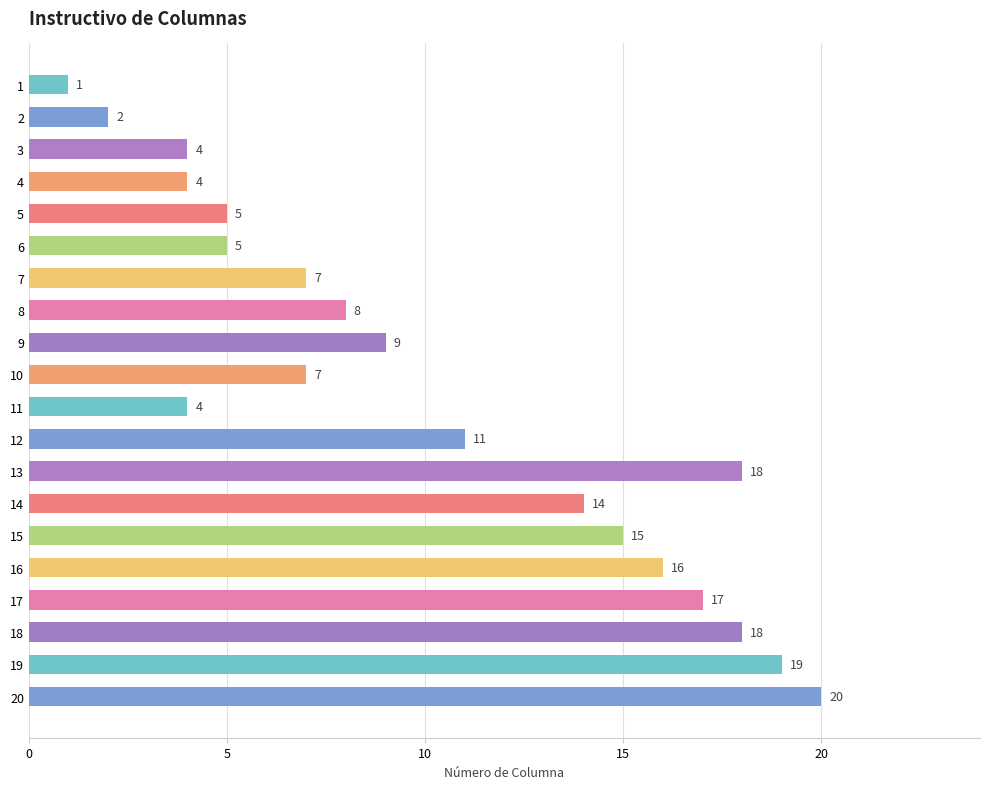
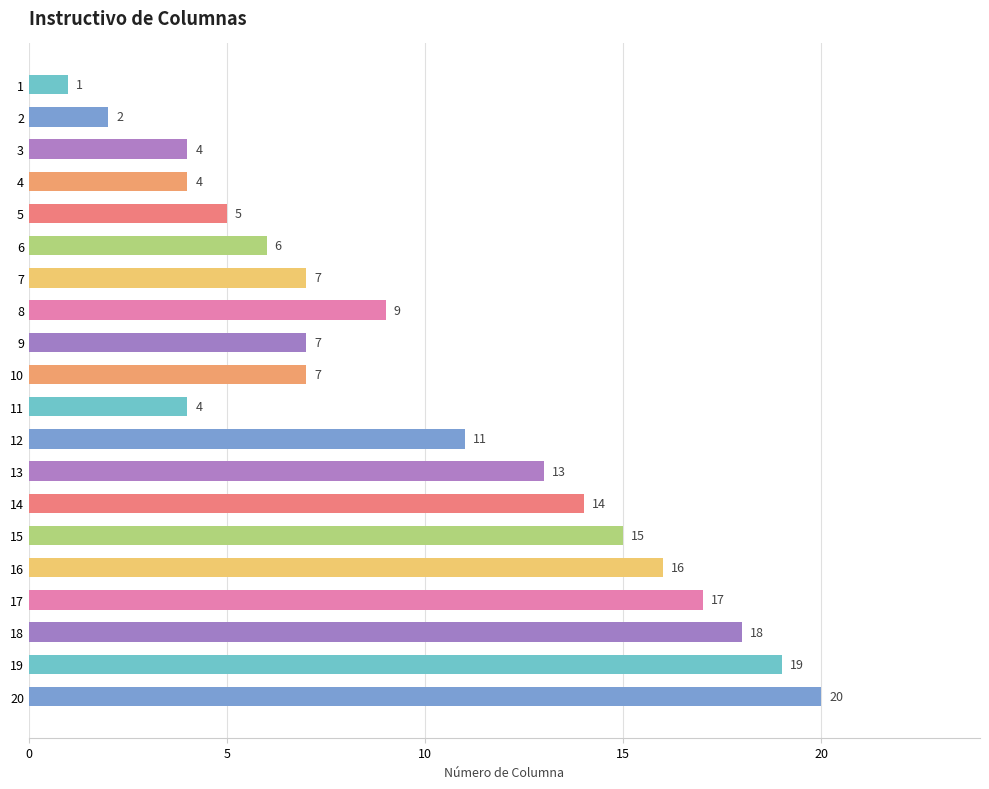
6: 5 -> 6
8: 8 -> 9
9: 9 -> 7
13: 18 -> 13
